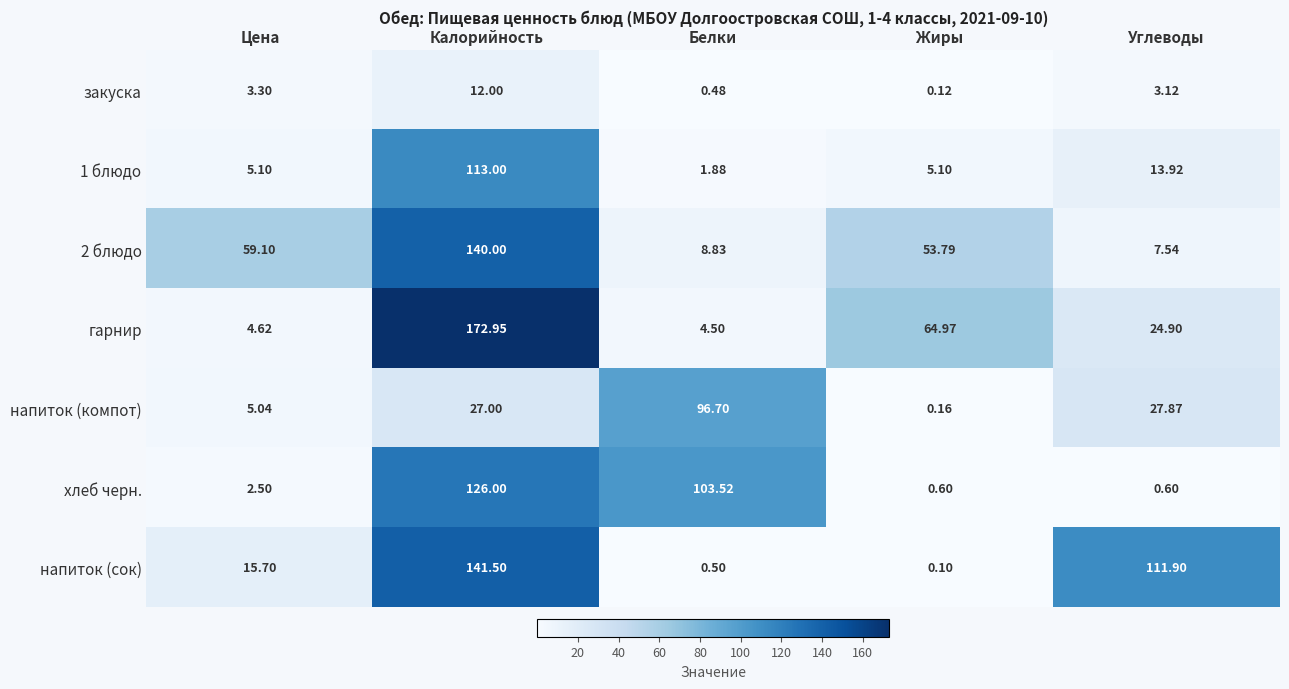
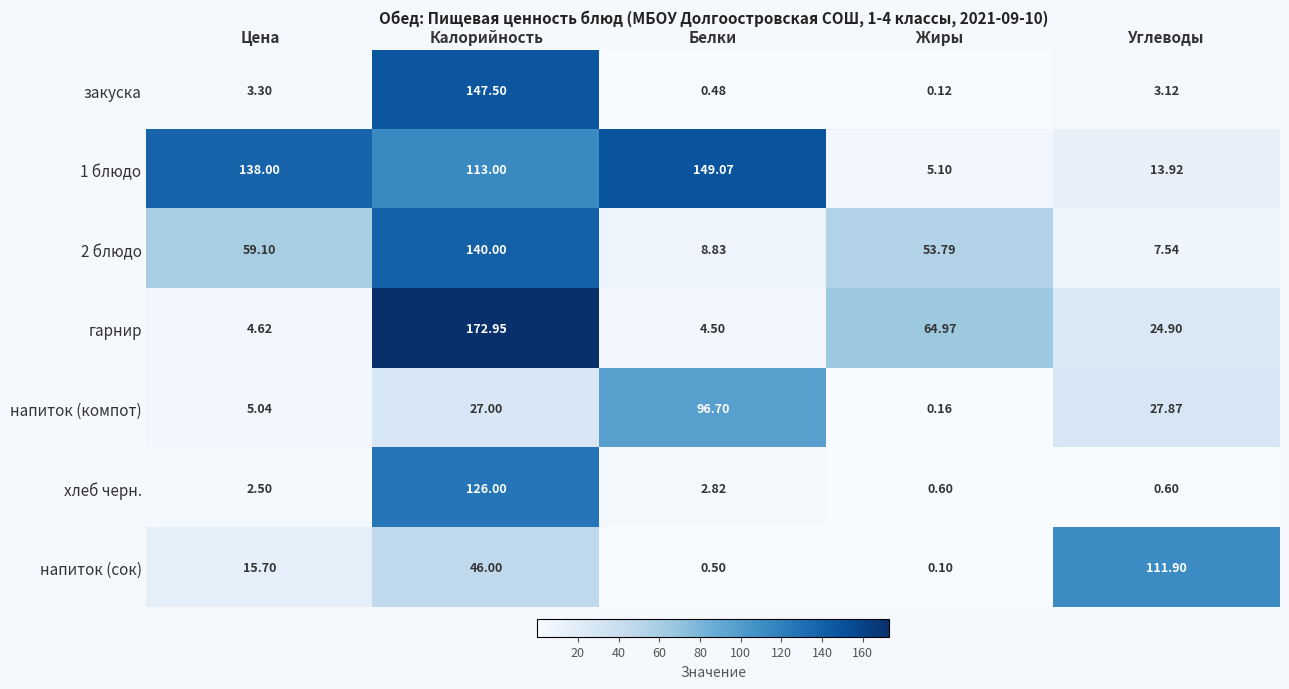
закуска, Калорийность: 12.00 -> 147.50
1 блюдо, Цена: 5.10 -> 138.00
1 блюдо, Белки: 1.88 -> 149.07
хлеб черн., Белки: 103.52 -> 2.82
напиток (сок), Калорийность: 141.50 -> 46.00
